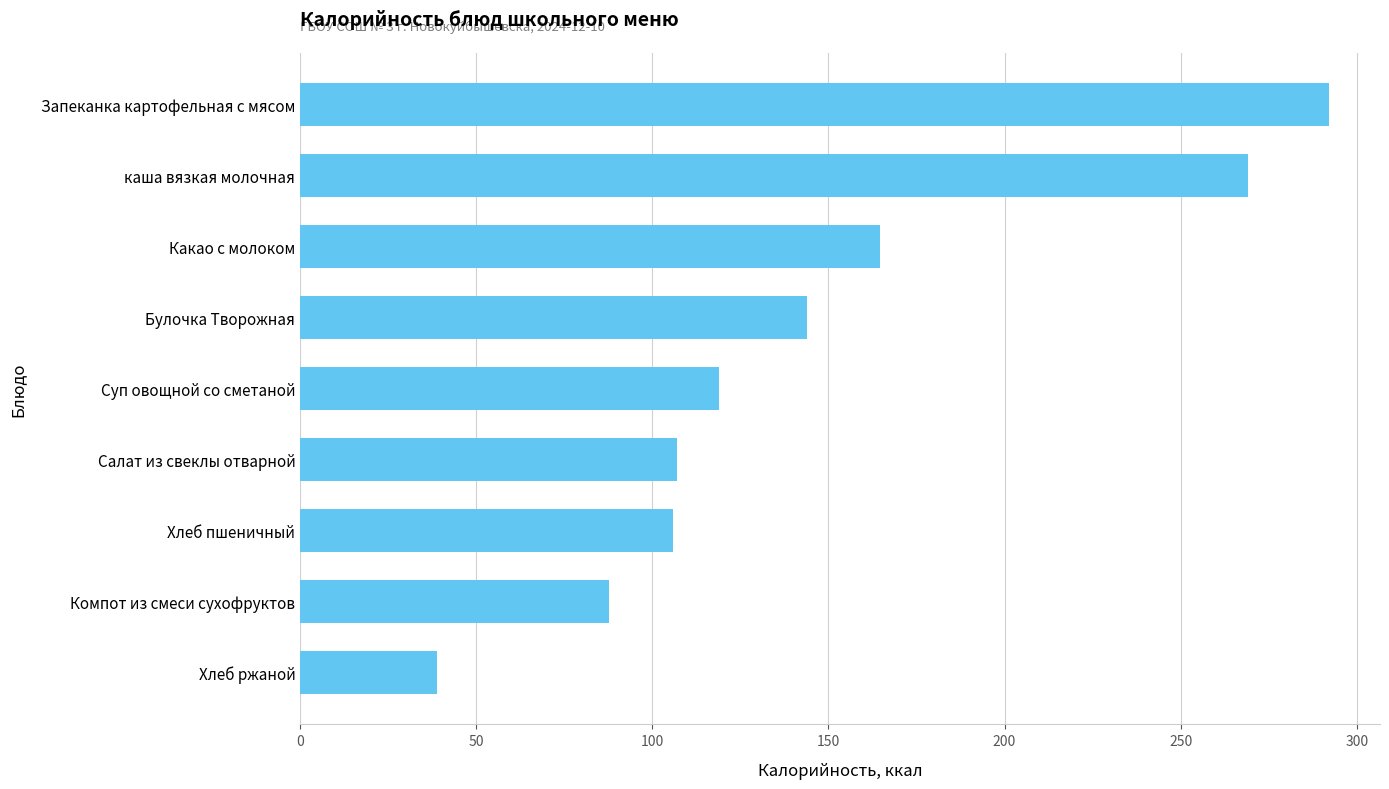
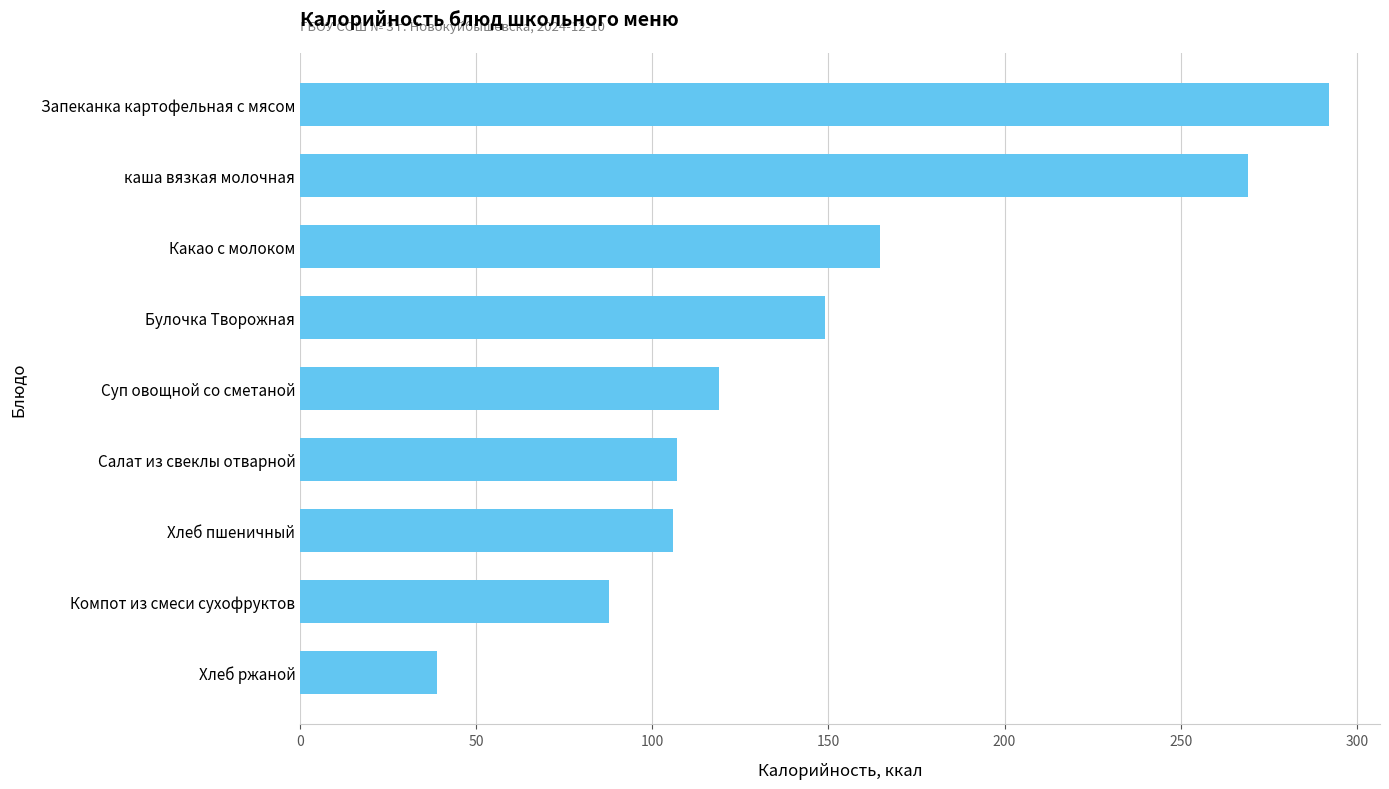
Булочка Творожная: 144 -> 149
